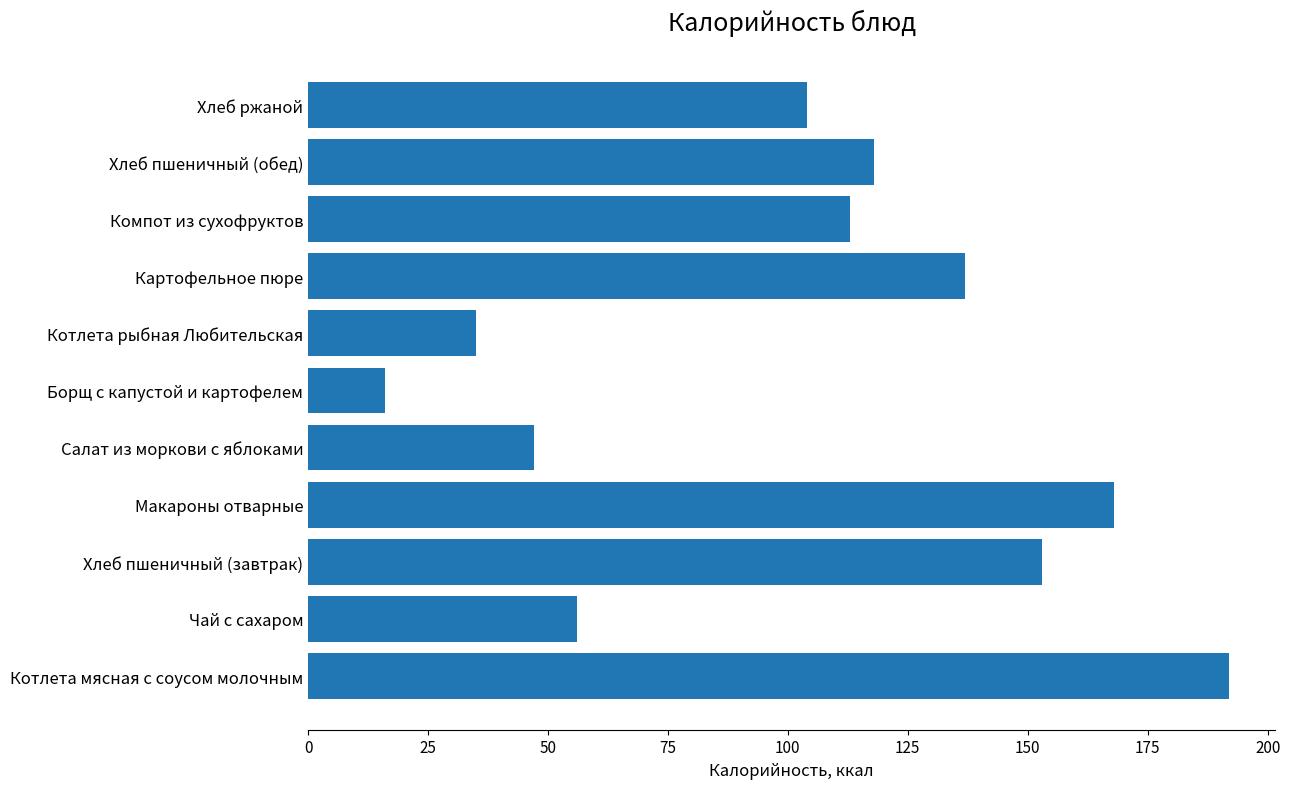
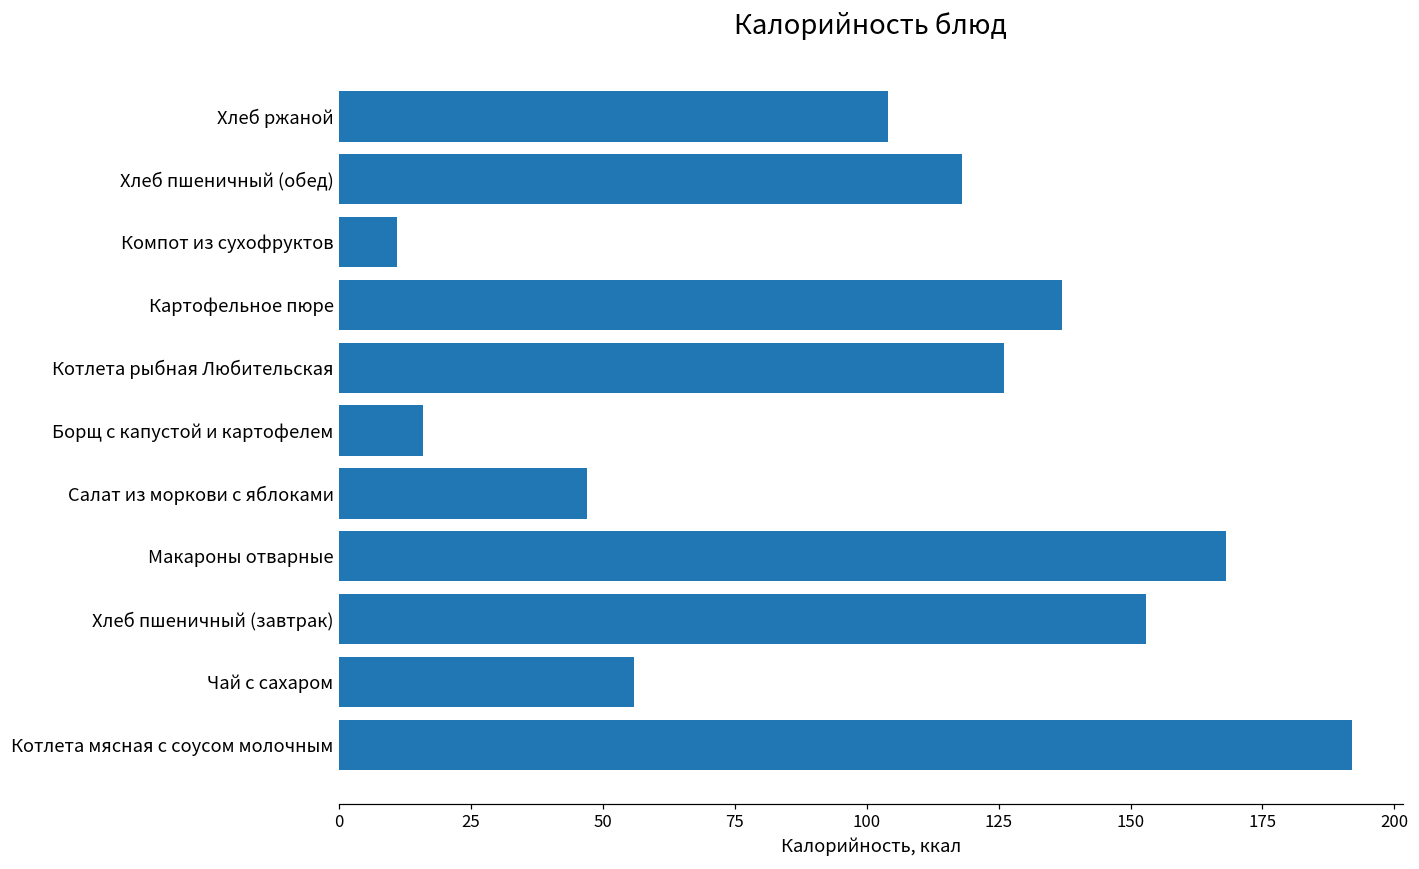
Компот из сухофруктов: 113 -> 11
Котлета рыбная Любительская: 35 -> 126
